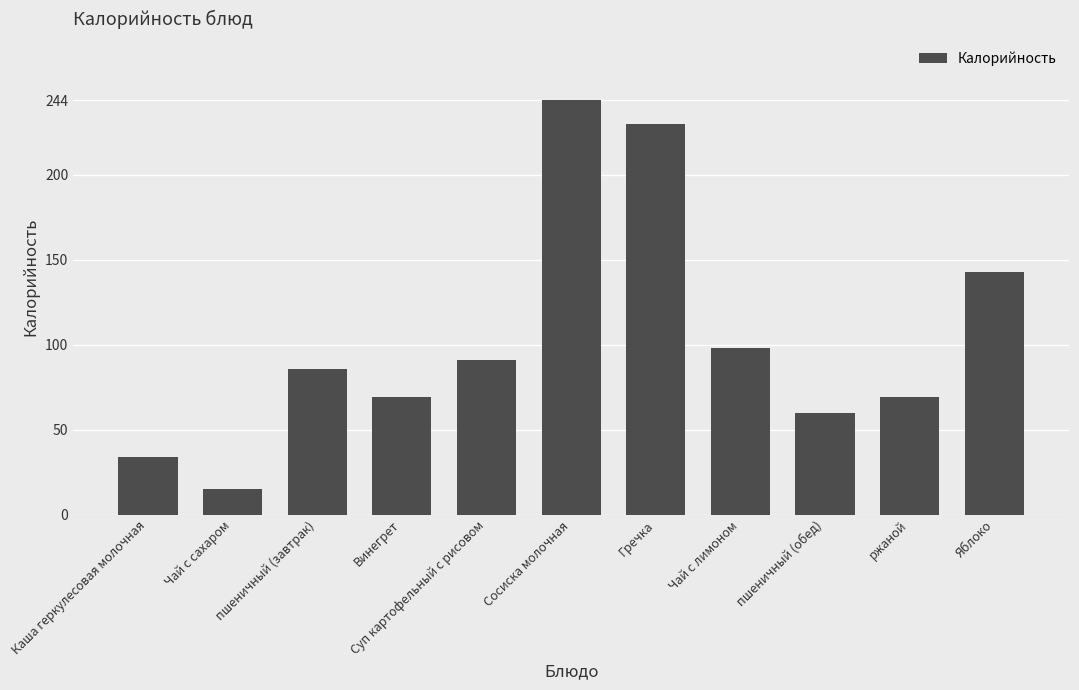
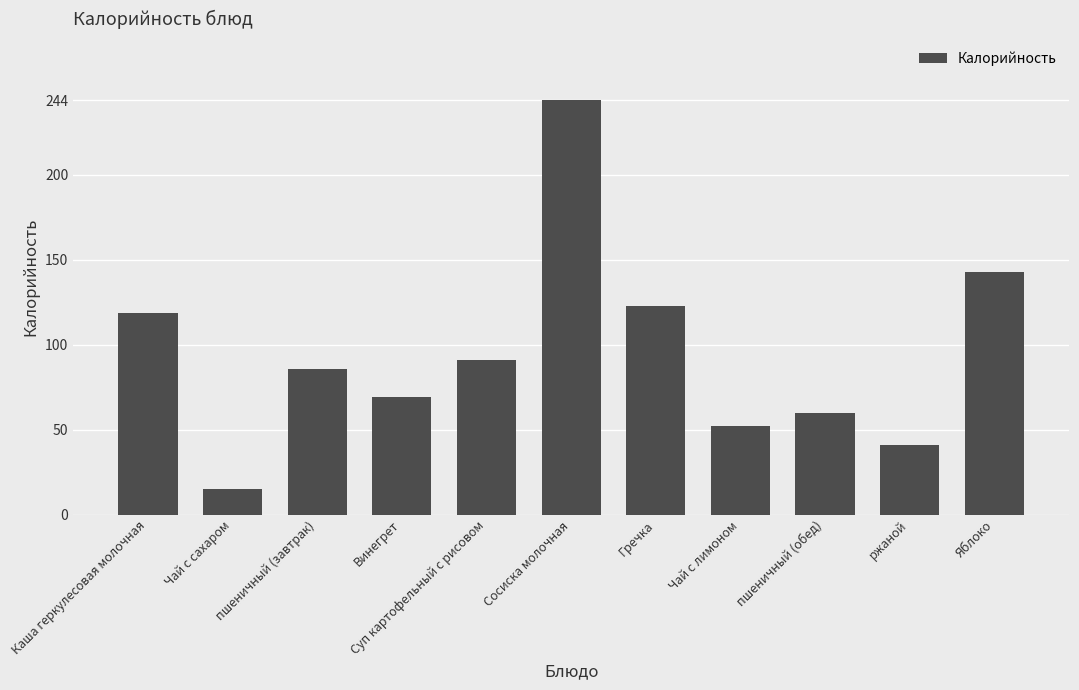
Каша геркулесовая молочная: 34 -> 119
Гречка: 230 -> 123
Чай с лимоном: 98 -> 52
ржаной: 69 -> 41
